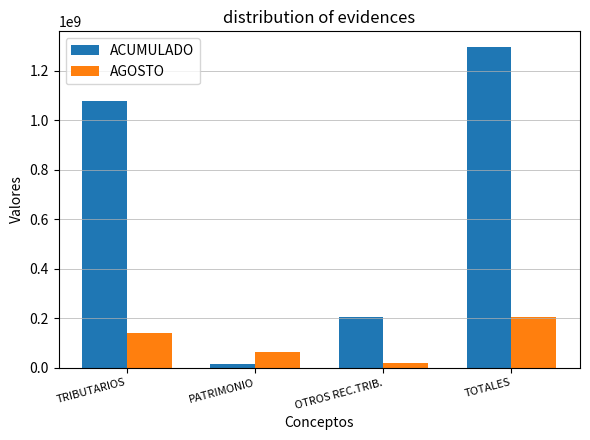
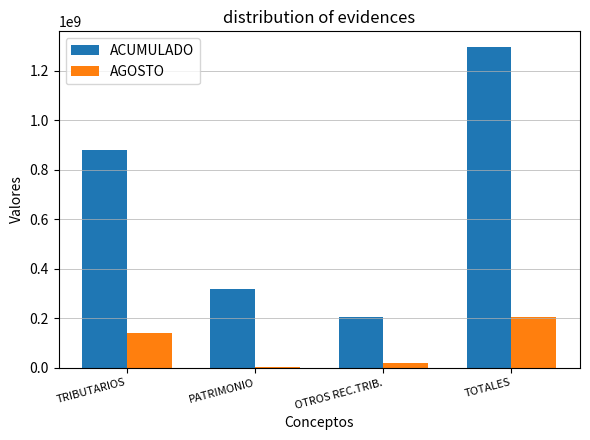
ACUMULADO, TRIBUTARIOS: 1080000000 -> 880000000
ACUMULADO, PATRIMONIO: 20000000 -> 320000000
AGOSTO, PATRIMONIO: 70000000 -> 0
